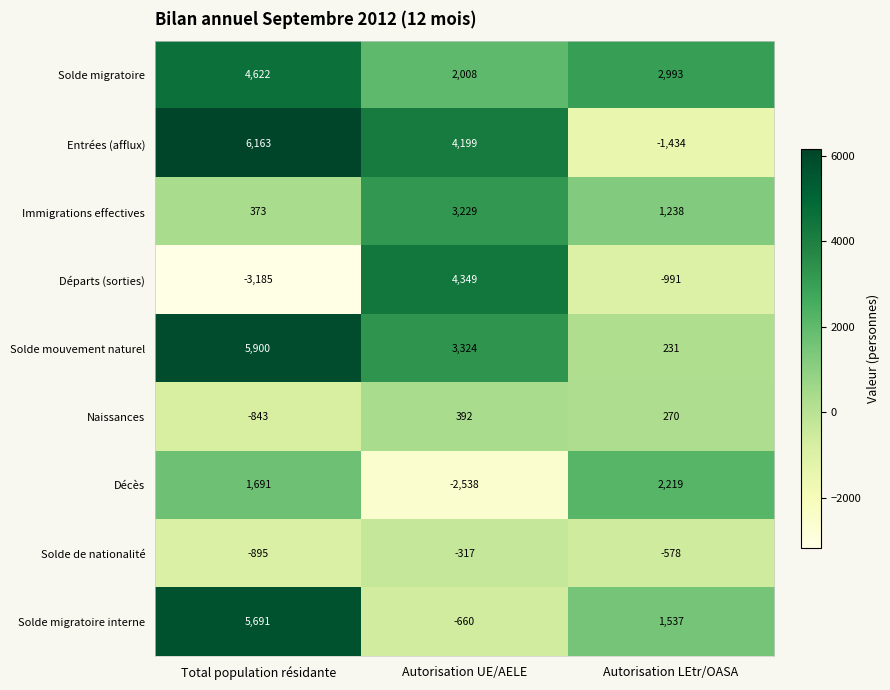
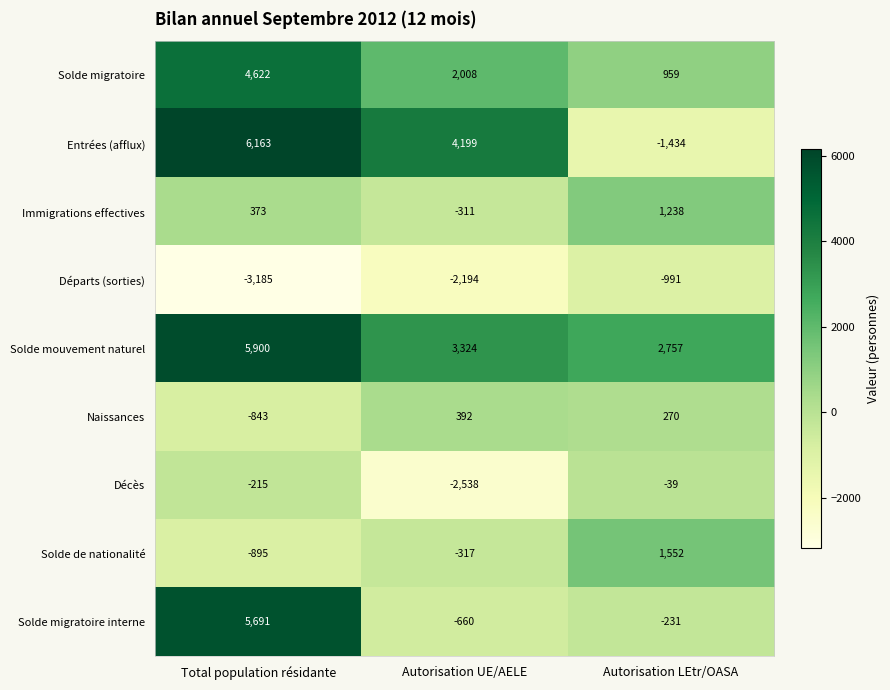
Solde migratoire, Autorisation LEtr/OASA: 2,993 -> 959
Immigrations effectives, Autorisation UE/AELE: 3,229 -> -311
Départs (sorties), Autorisation UE/AELE: 4,349 -> -2,194
Solde mouvement naturel, Autorisation LEtr/OASA: 231 -> 2,757
Décès, Total population résidante: 1,691 -> -215
Décès, Autorisation LEtr/OASA: 2,219 -> -39
Solde de nationalité, Autorisation LEtr/OASA: -578 -> 1,552
Solde migratoire interne, Autorisation LEtr/OASA: 1,537 -> -231
